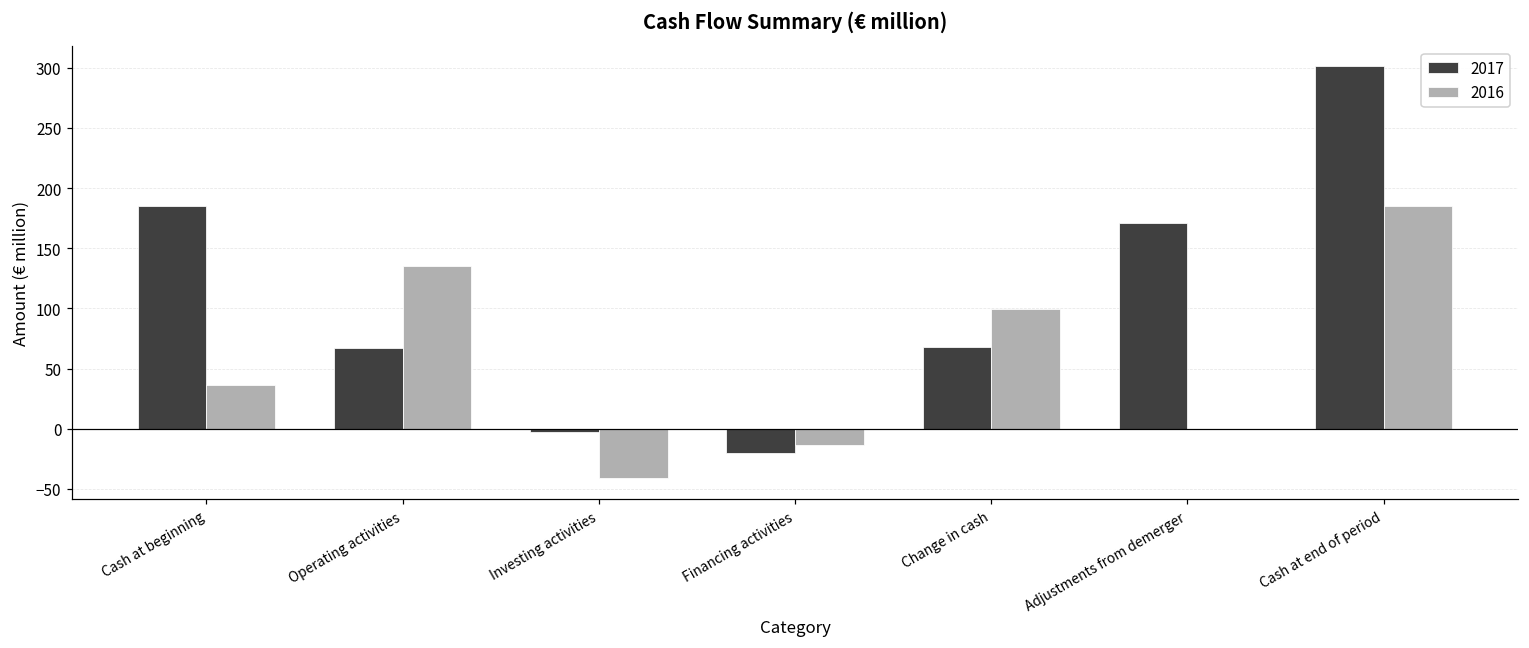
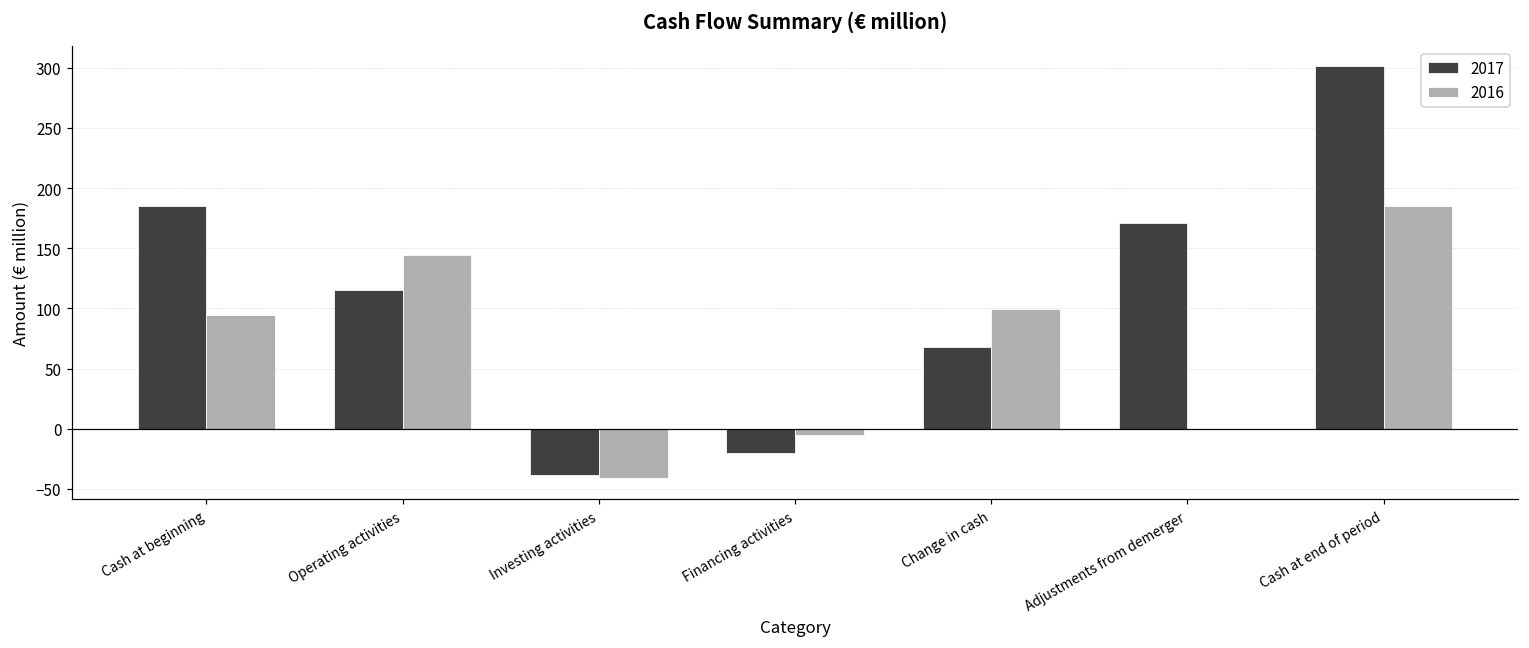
2016, Cash at beginning: 37 -> 95
2017, Operating activities: 67 -> 116
2016, Operating activities: 135 -> 145
2017, Investing activities: -3 -> -39
2016, Financing activities: -13 -> -6
